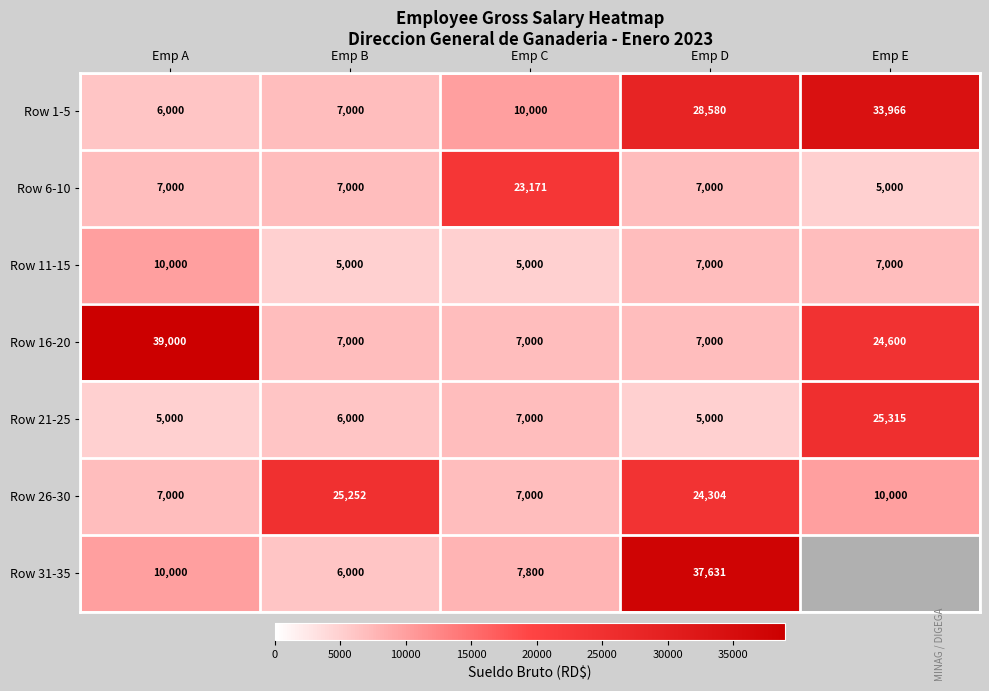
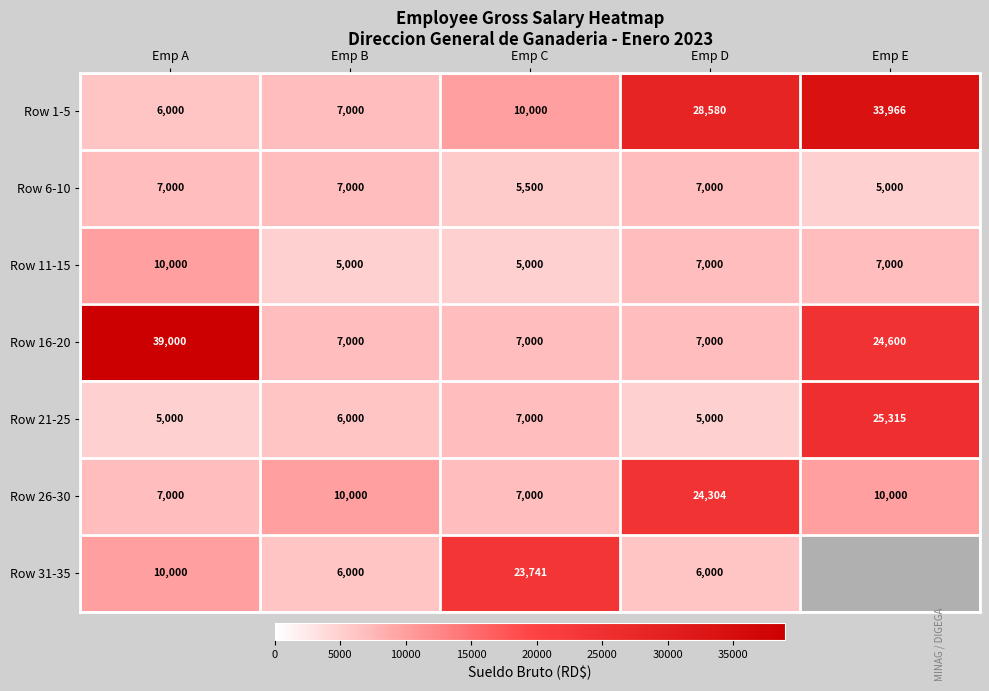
Row 6-10, Emp C: 23,171 -> 5,500
Row 26-30, Emp B: 25,252 -> 10,000
Row 31-35, Emp C: 7,800 -> 23,741
Row 31-35, Emp D: 37,631 -> 6,000
